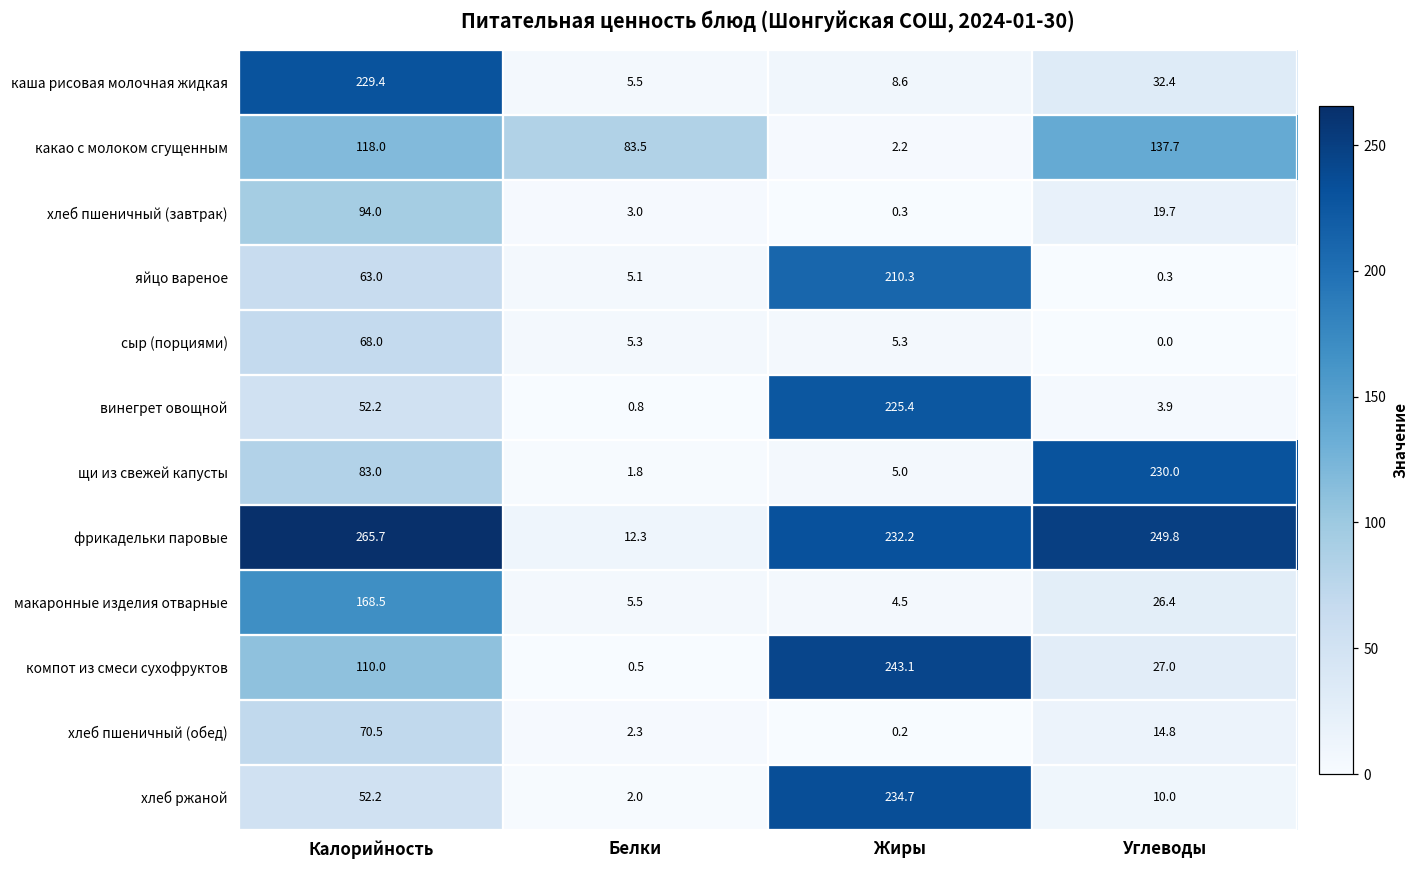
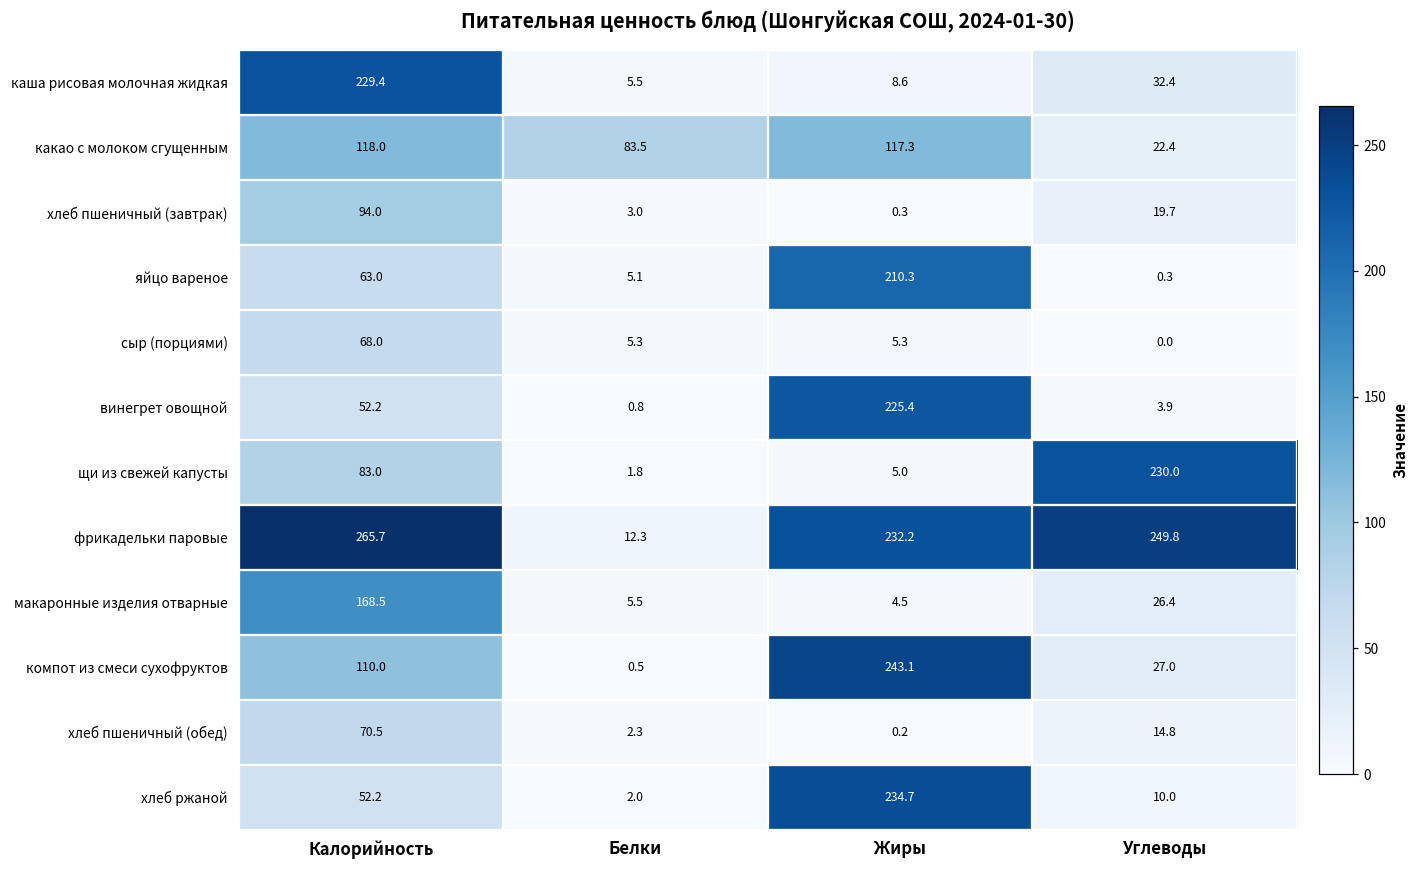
какао с молоком сгущенным, Жиры: 2.2 -> 117.3
какао с молоком сгущенным, Углеводы: 137.7 -> 22.4
